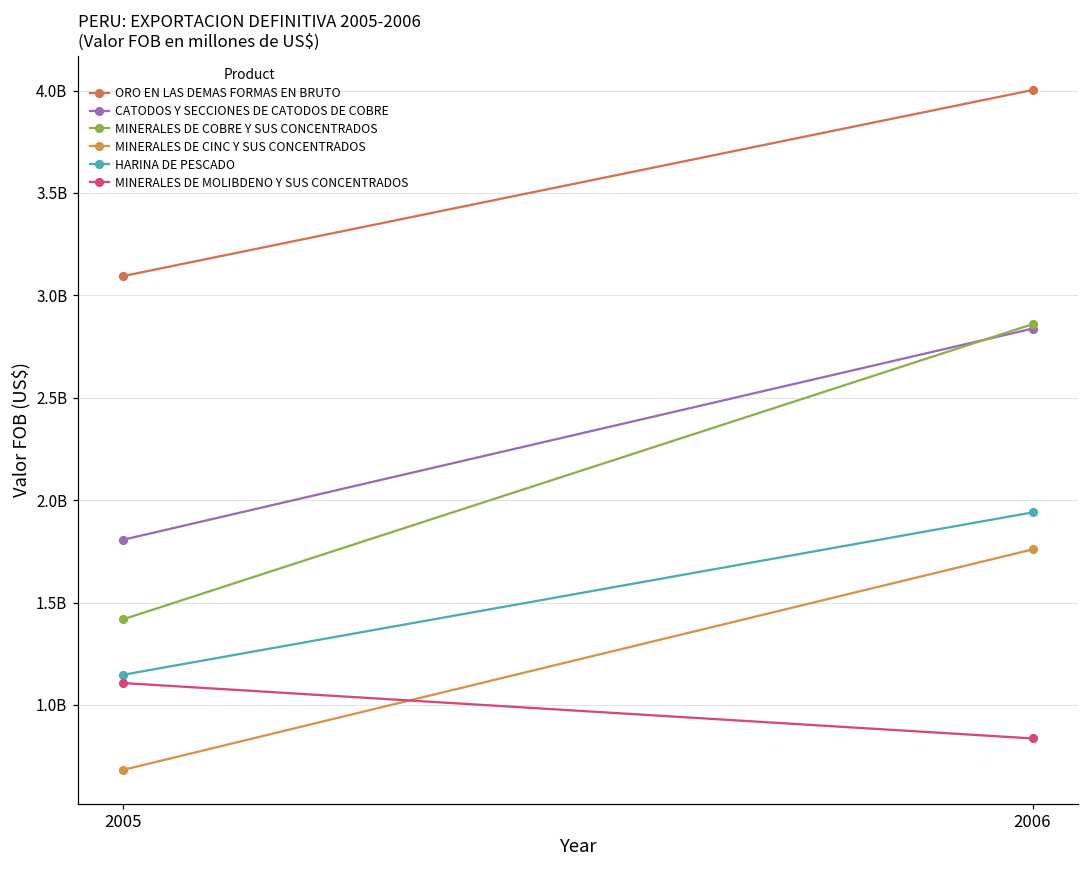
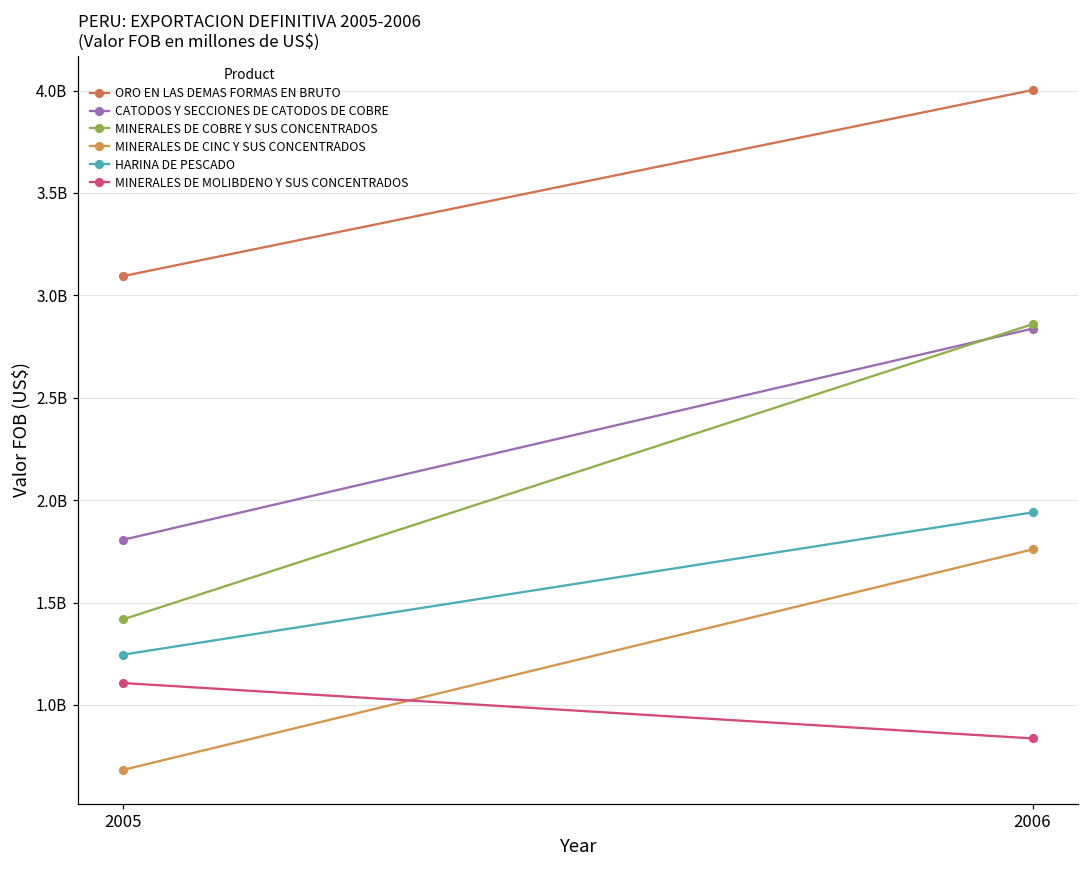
HARINA DE PESCADO, 2005: 1150000000 -> 1250000000
